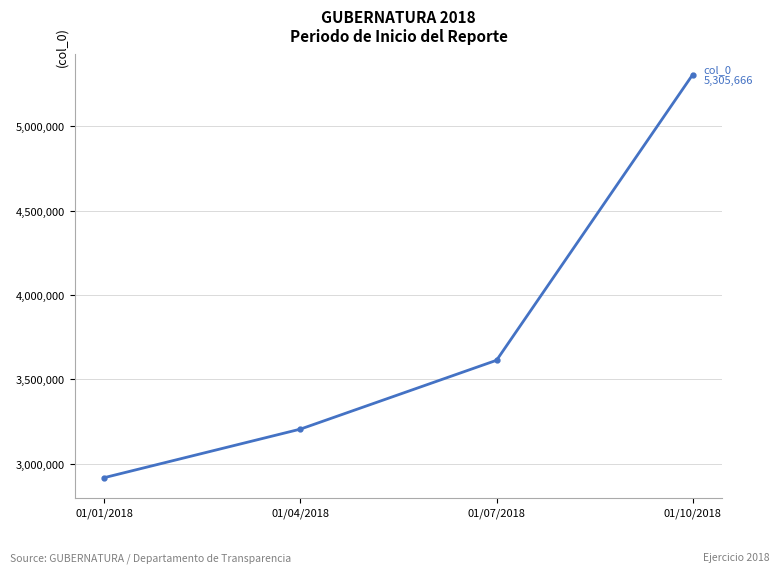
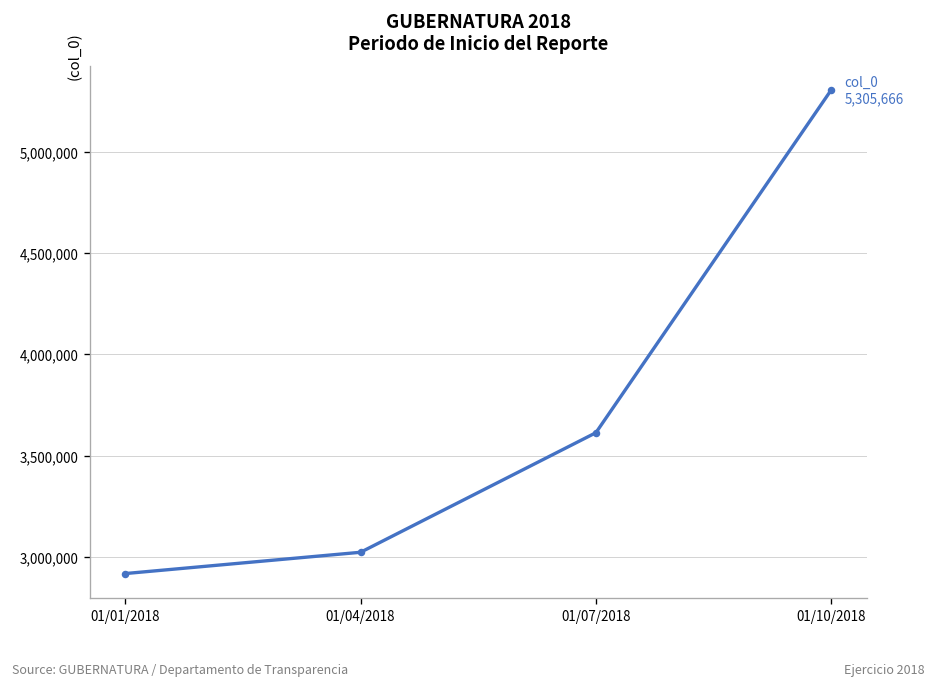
01/04/2018: 3,210,000 -> 3,020,000
